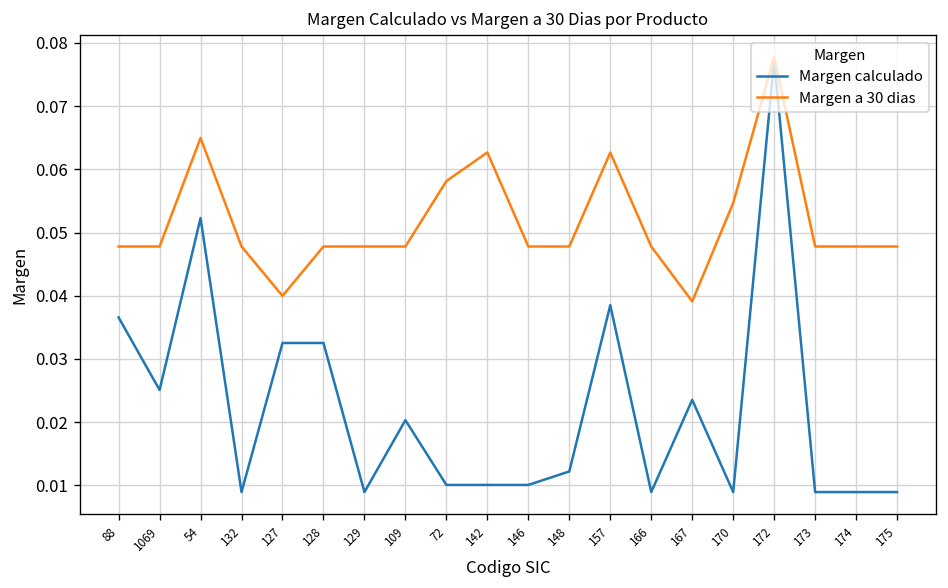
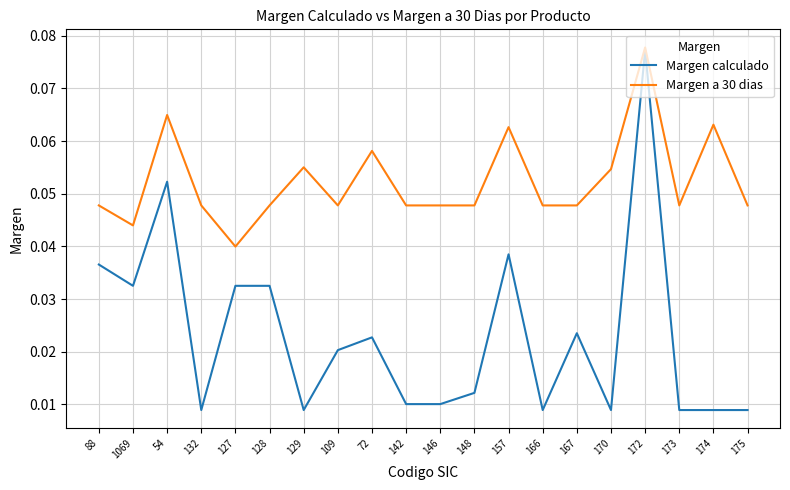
Margen calculado, 1069: 0.025 -> 0.033
Margen a 30 dias, 1069: 0.048 -> 0.044
Margen a 30 dias, 129: 0.048 -> 0.055
Margen calculado, 72: 0.010 -> 0.023
Margen a 30 dias, 142: 0.063 -> 0.048
Margen a 30 dias, 167: 0.039 -> 0.048
Margen a 30 dias, 174: 0.048 -> 0.063
